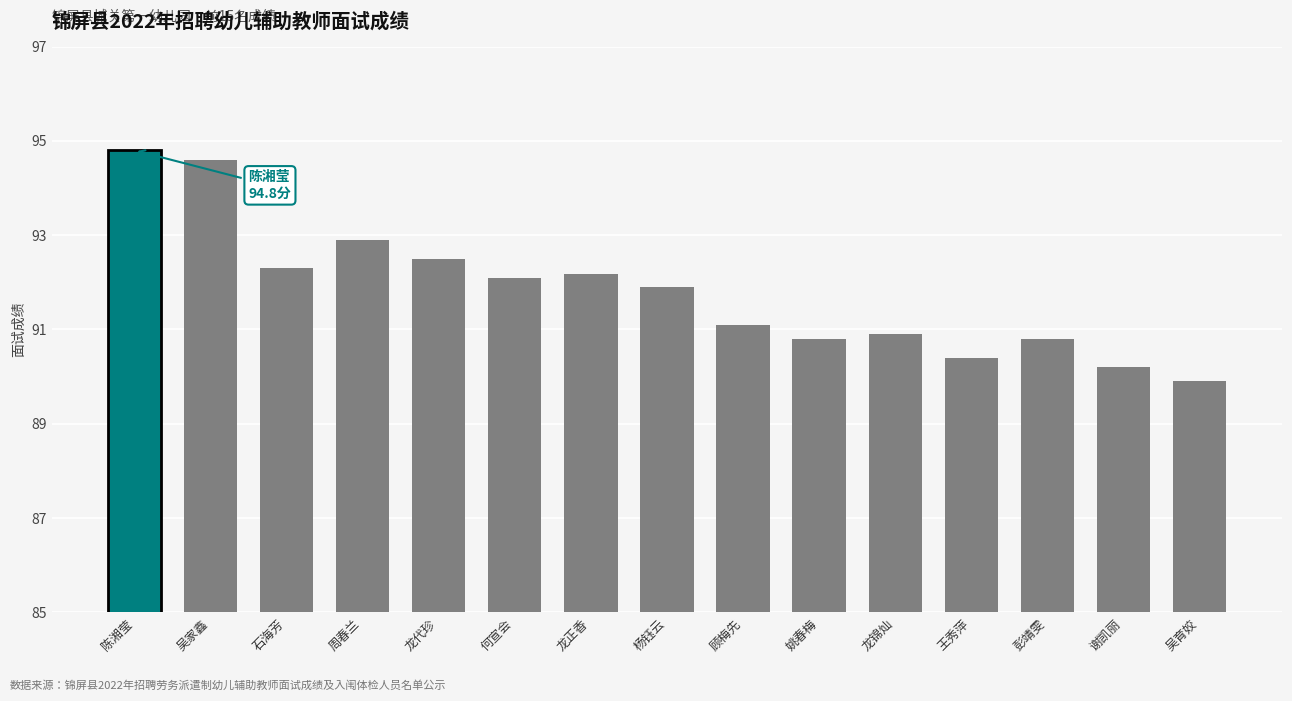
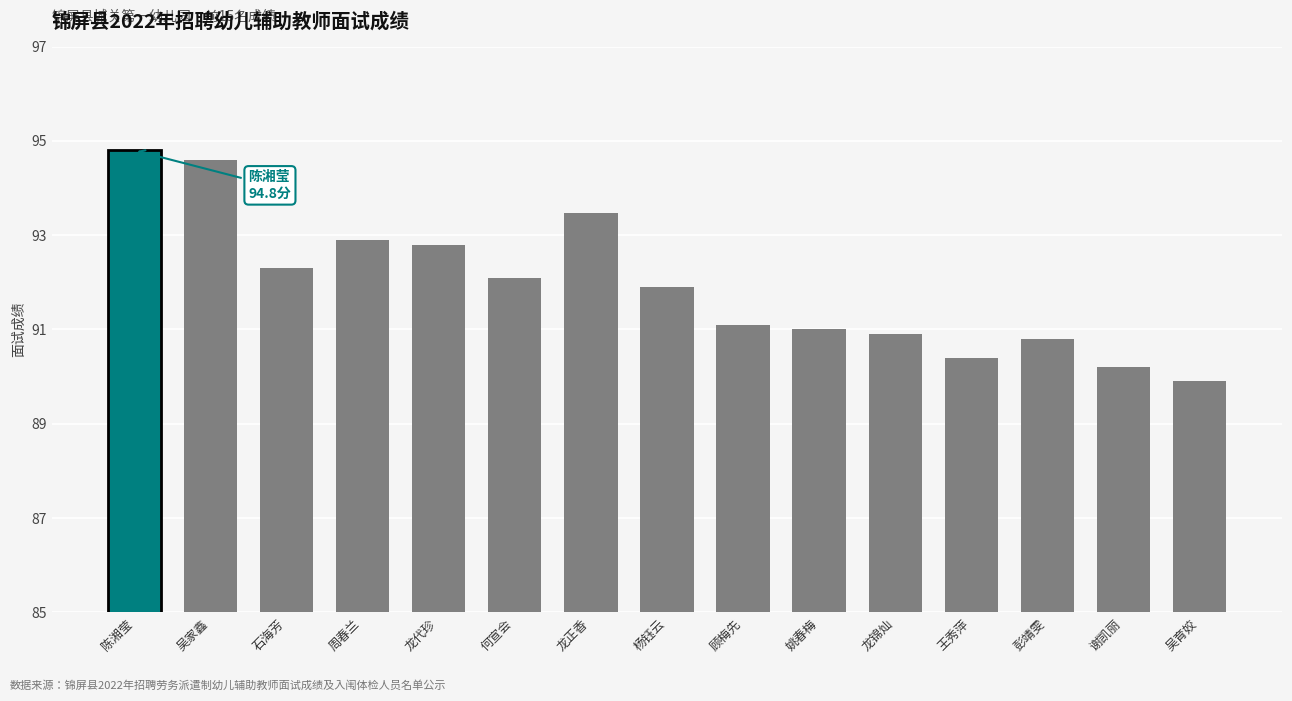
龙代珍: 92.5 -> 92.8
龙正香: 92.2 -> 93.5
姚春梅: 90.8 -> 91.0
